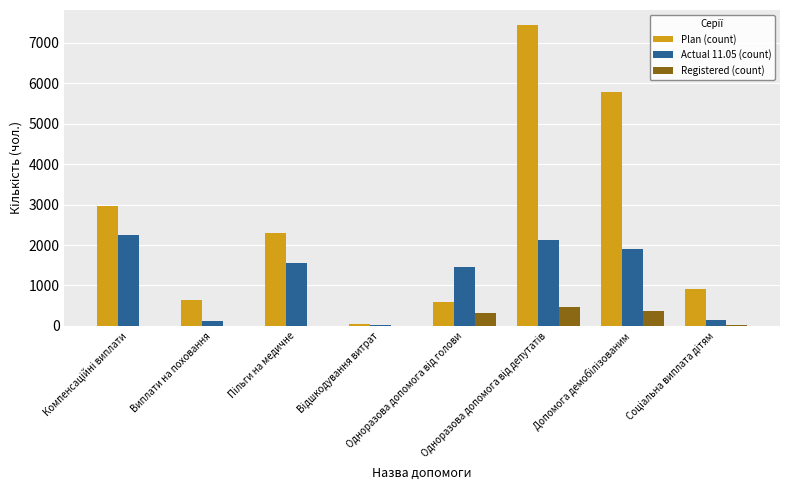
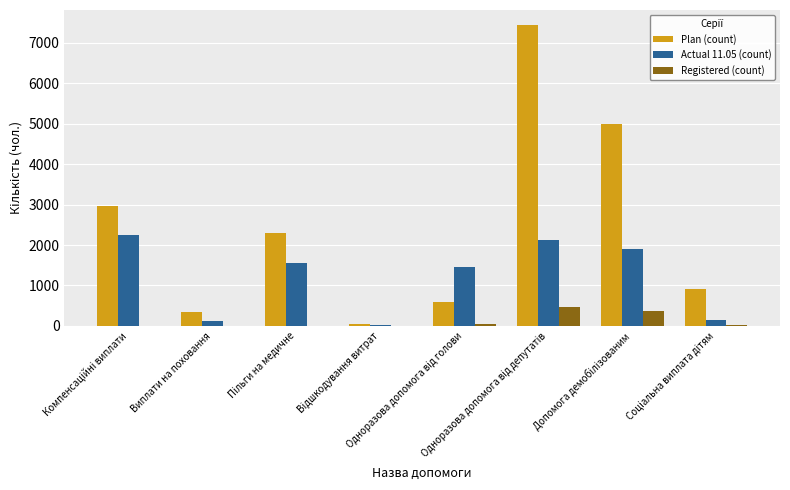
Plan (count), Виплати на поховання: 600 -> 300
Registered (count), Одноразова допомога від голови: 300 -> 0
Plan (count), Допомога демобілізованим: 5800 -> 5000
